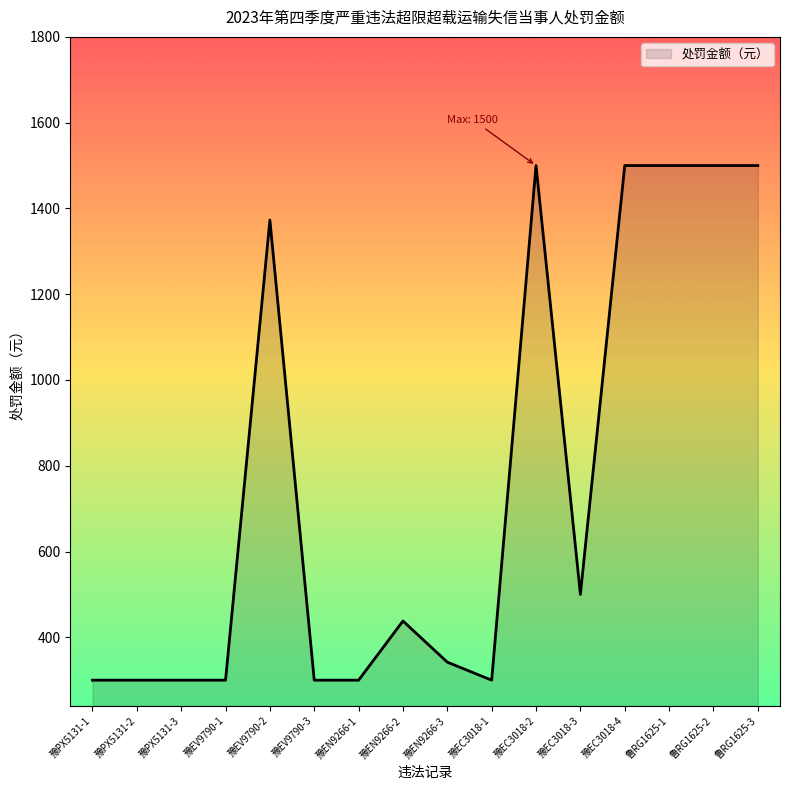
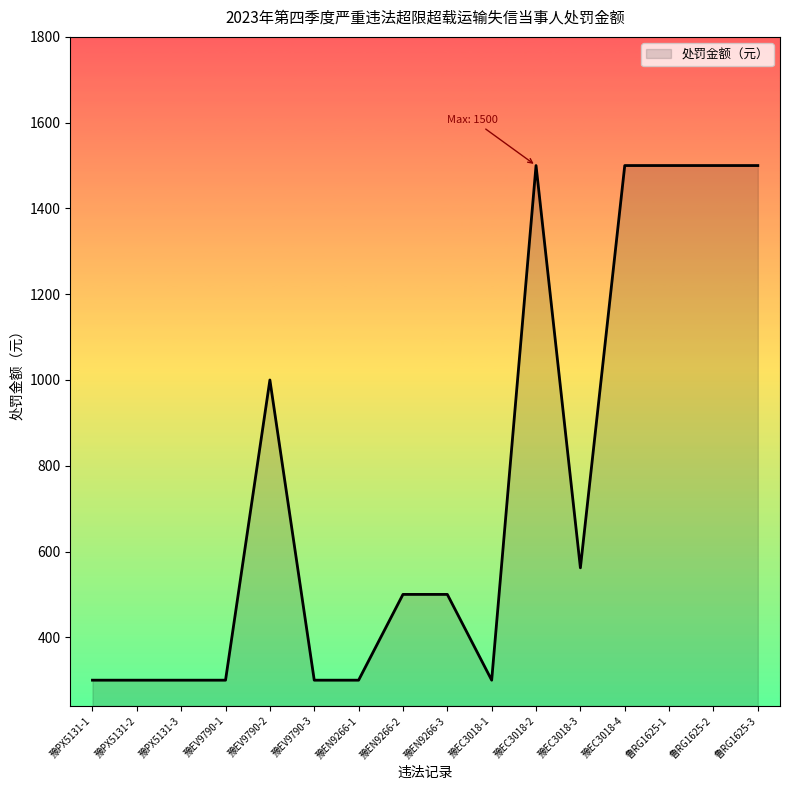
豫EV9790-2: 1370 -> 1000
豫EN9266-2: 440 -> 500
豫EN9266-3: 340 -> 500
豫EC3018-3: 500 -> 560
